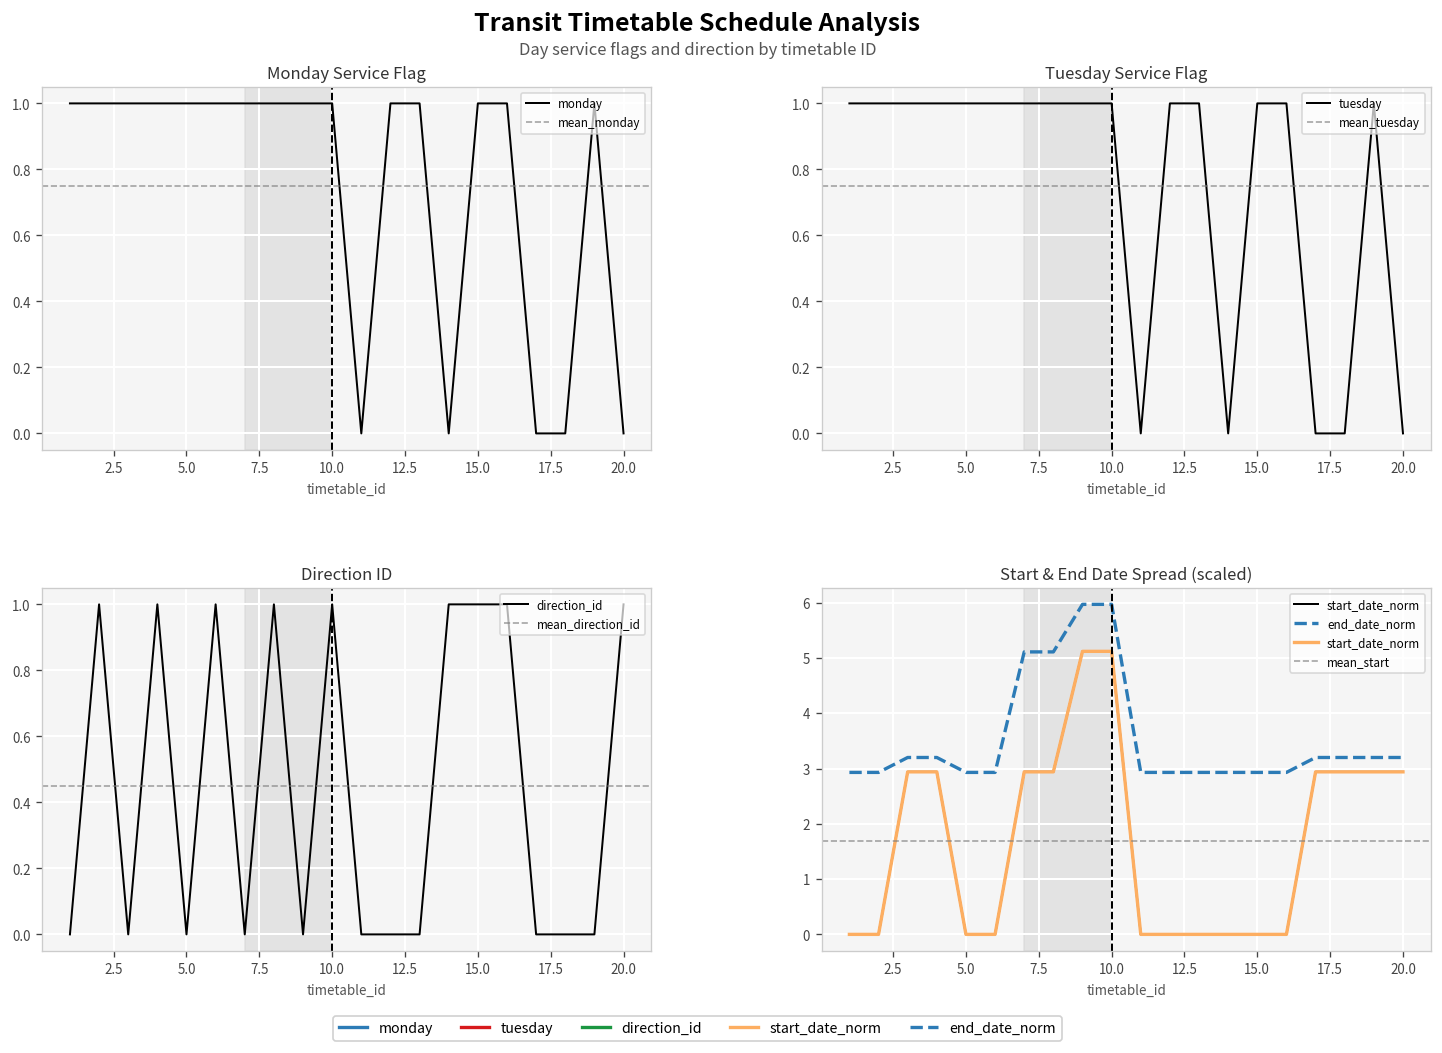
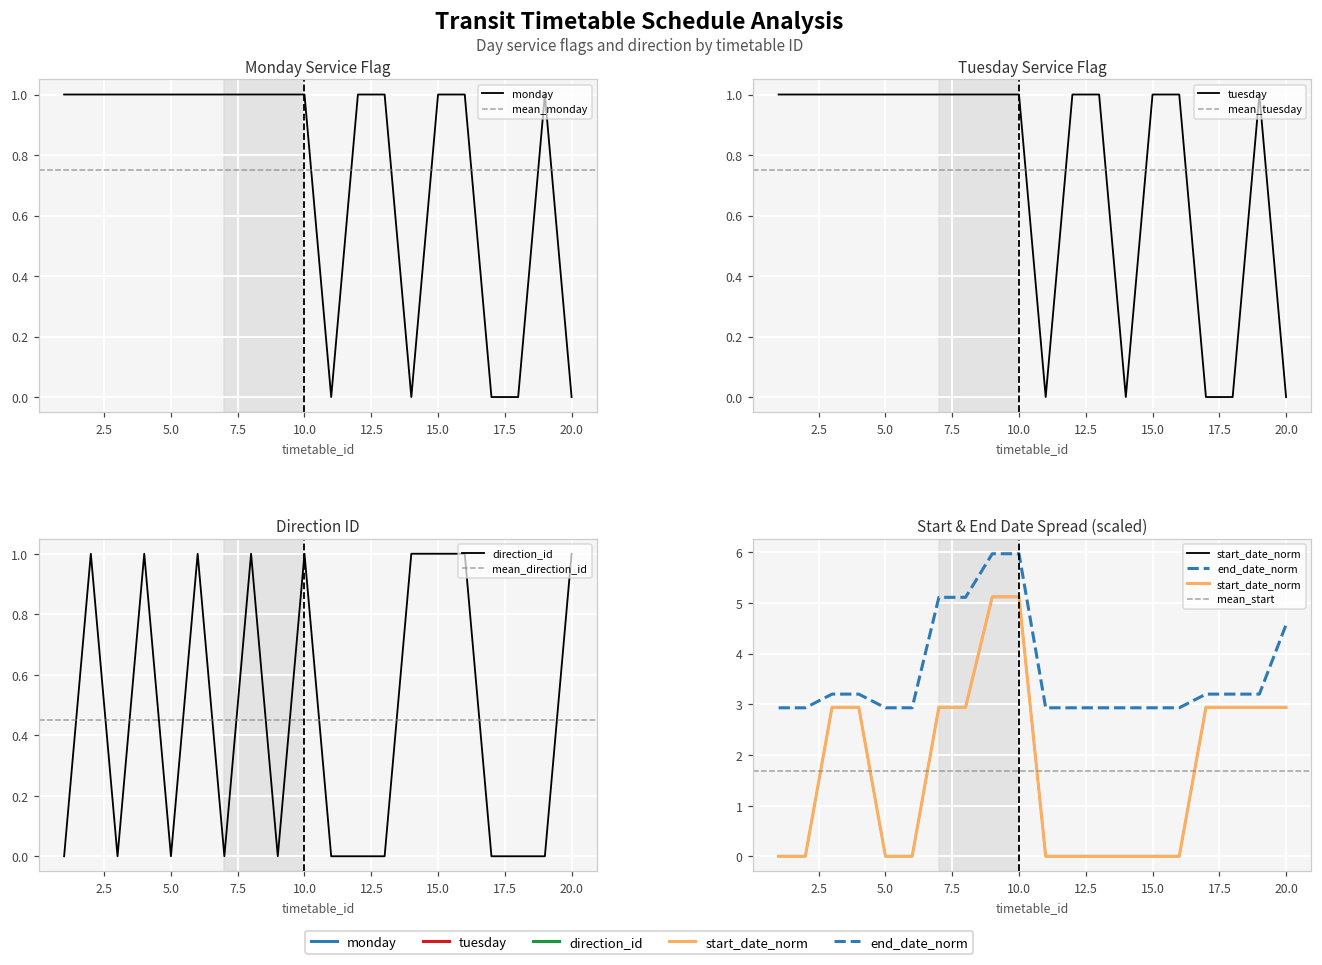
Start & End Date Spread (scaled), end_date_norm, 20.0: 3.2 -> 4.6
